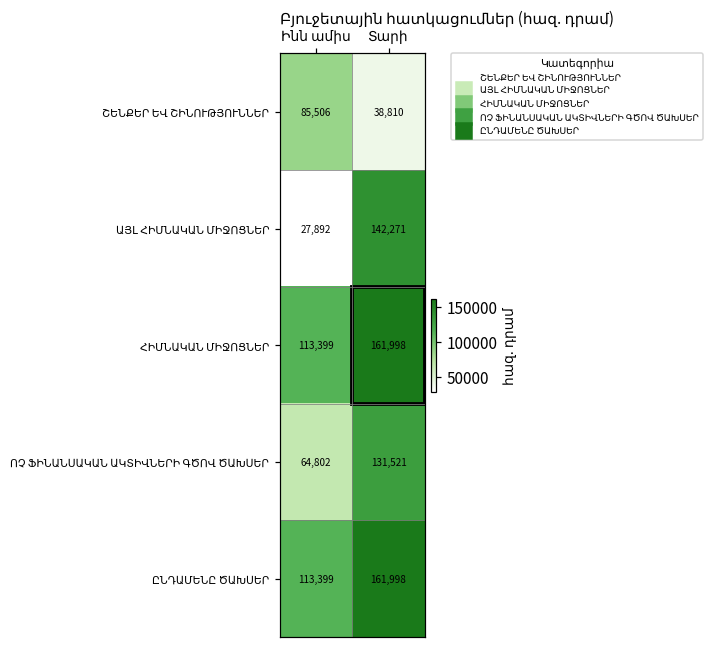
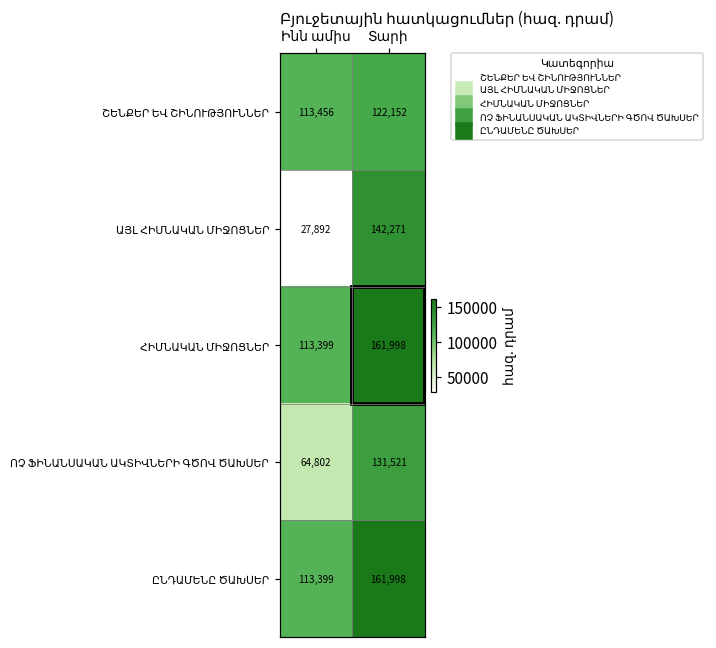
ՇԵՆՔԵՐ ԵՎ ՇԻՆՈՒԹՅՈՒՆՆԵՐ, Ինն ամիս: 85,506 -> 113,456
ՇԵՆՔԵՐ ԵՎ ՇԻՆՈՒԹՅՈՒՆՆԵՐ, Տարի: 38,810 -> 122,152
